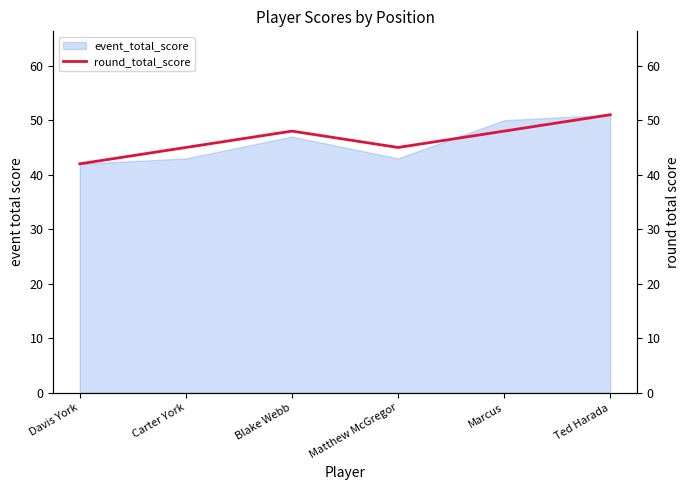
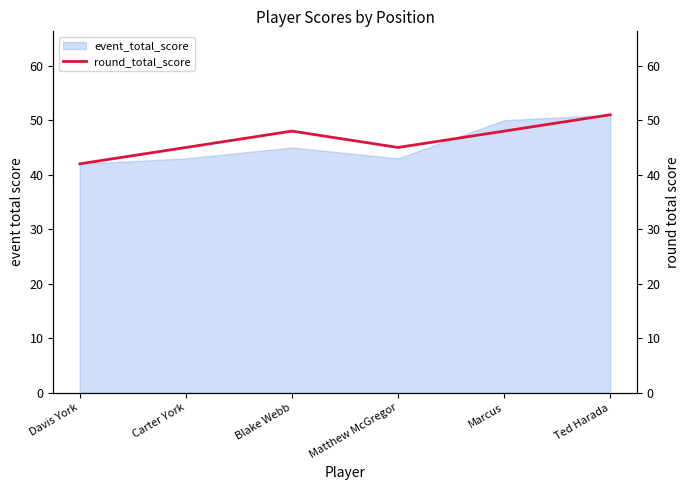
event_total_score, Blake Webb: 47 -> 45
